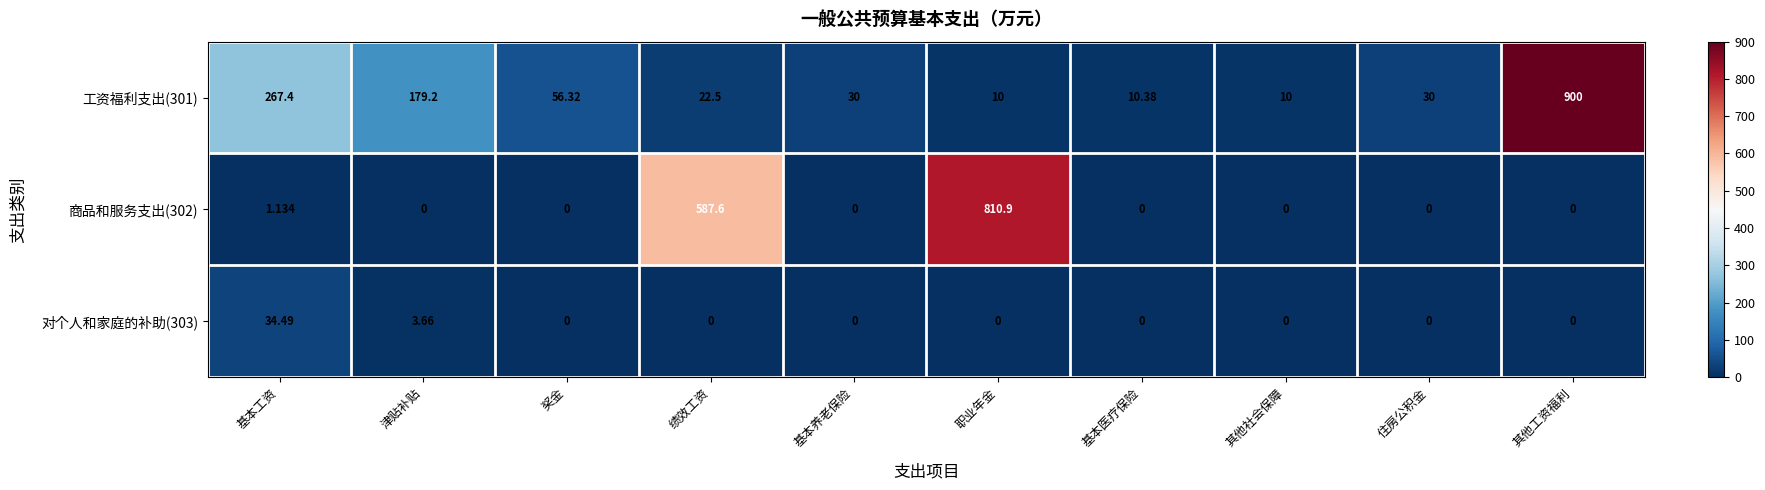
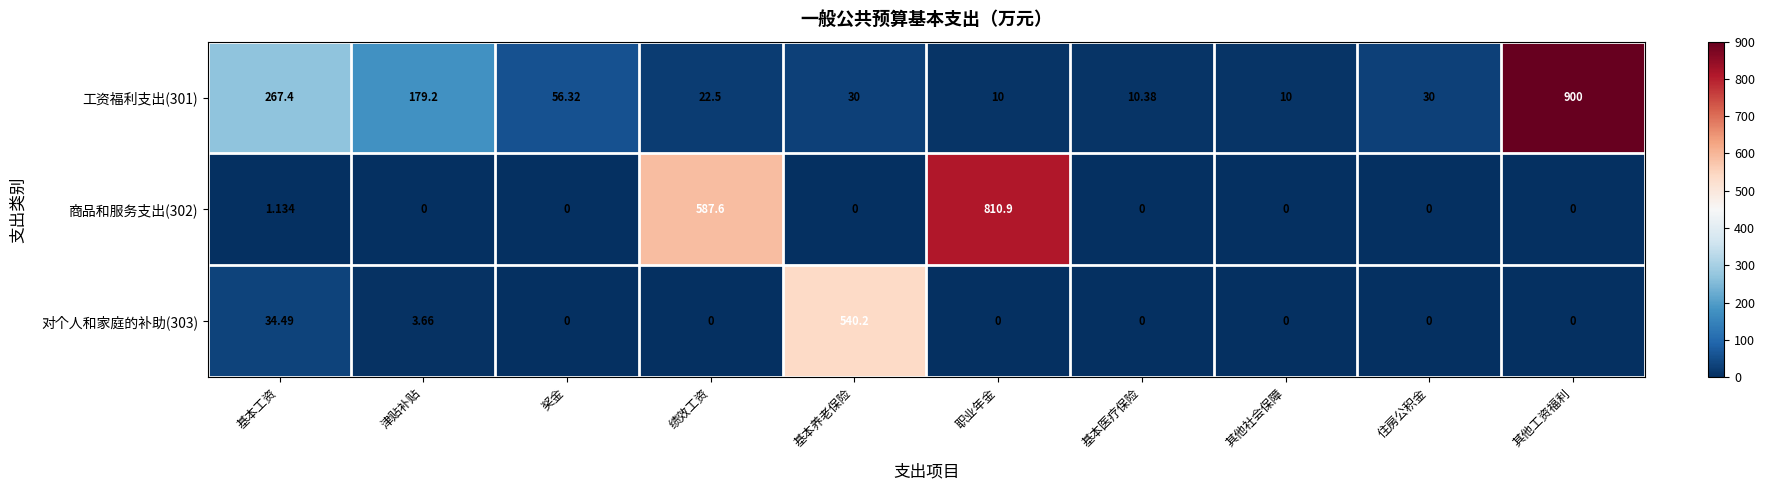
对个人和家庭的补助(303), 基本养老保险: 0 -> 540.2
